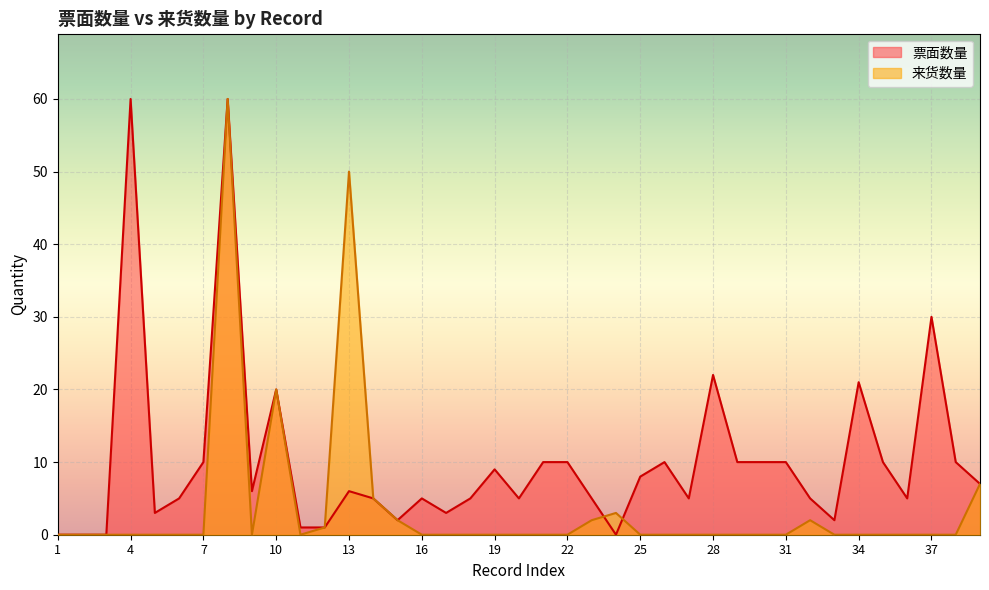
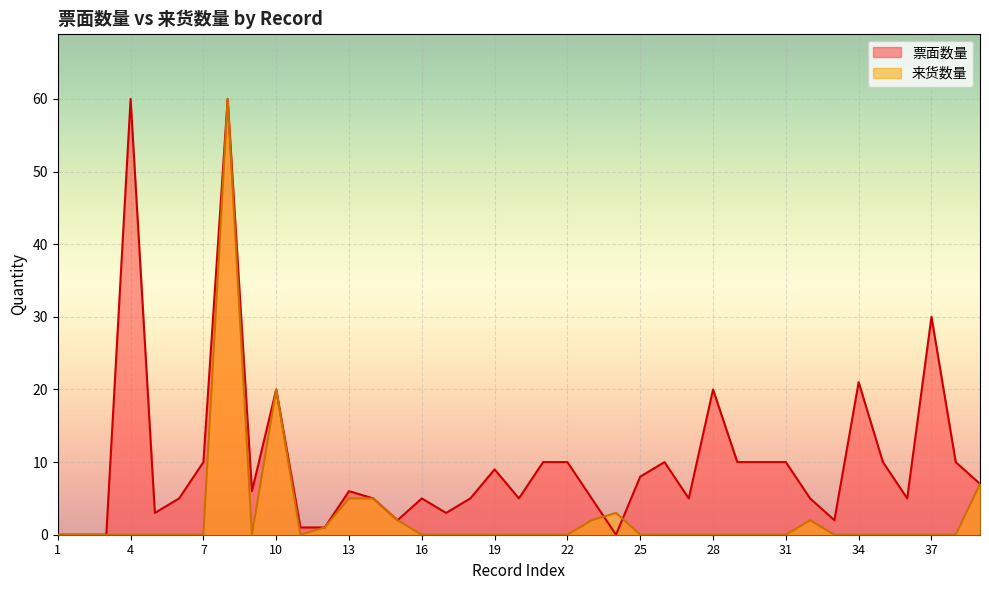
来货数量, 13: 50 -> 5
票面数量, 28: 22 -> 20
